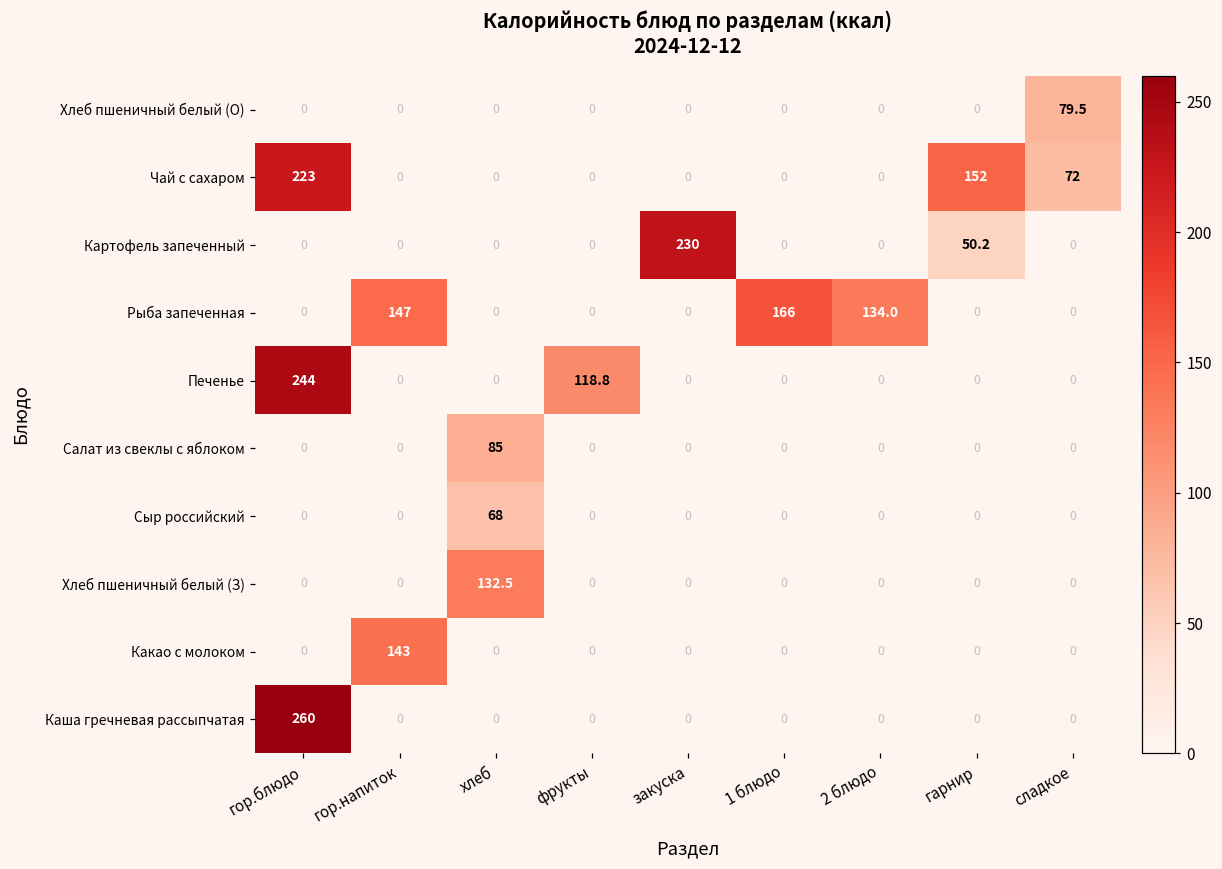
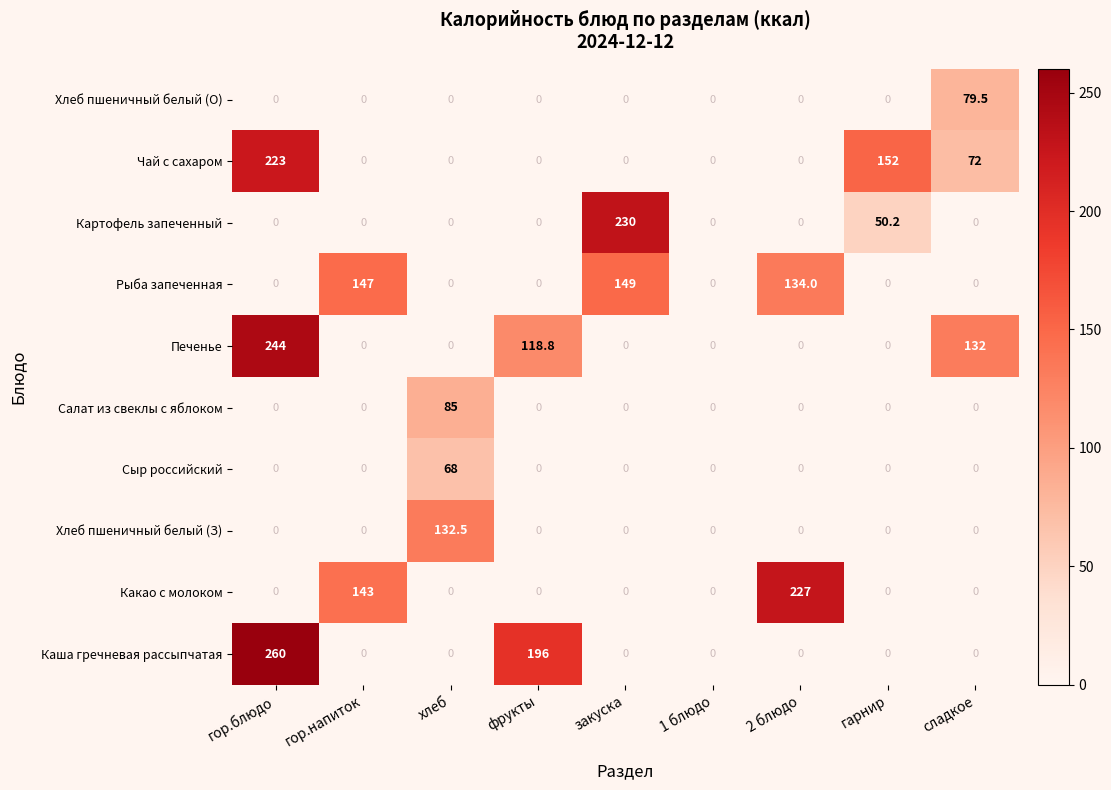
Рыба запеченная, закуска: 0 -> 149
Рыба запеченная, 1 блюдо: 166 -> 0
Печенье, сладкое: 0 -> 132
Какао с молоком, 2 блюдо: 0 -> 227
Каша гречневая рассыпчатая, фрукты: 0 -> 196
